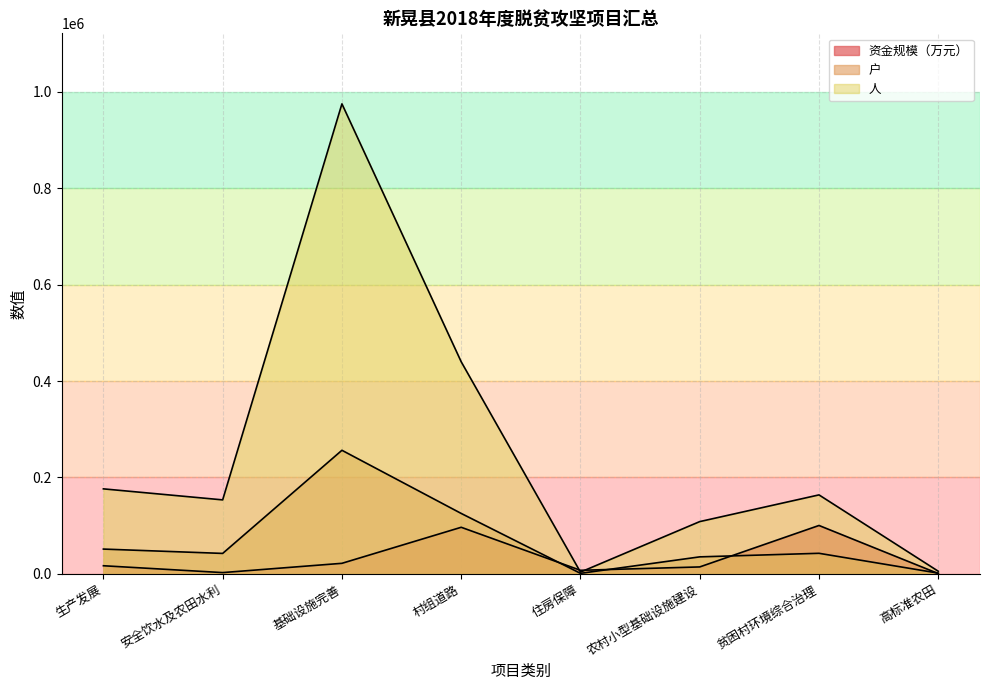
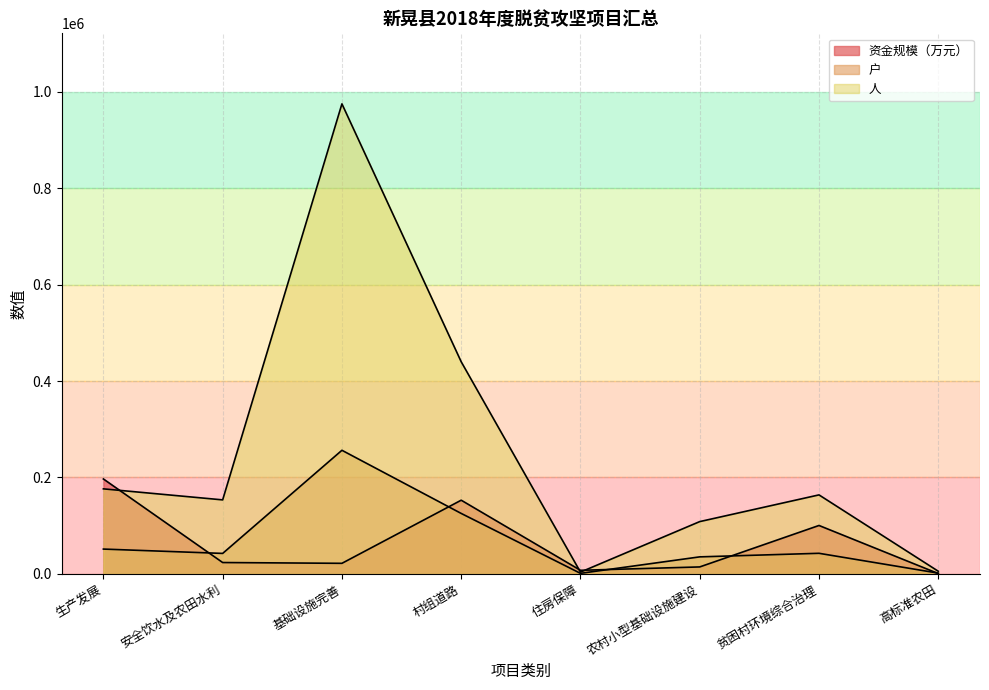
资金规模（万元）, 生产发展: 20000 -> 200000
资金规模（万元）, 安全饮水及农田水利: 0 -> 20000
资金规模（万元）, 村组道路: 100000 -> 150000
